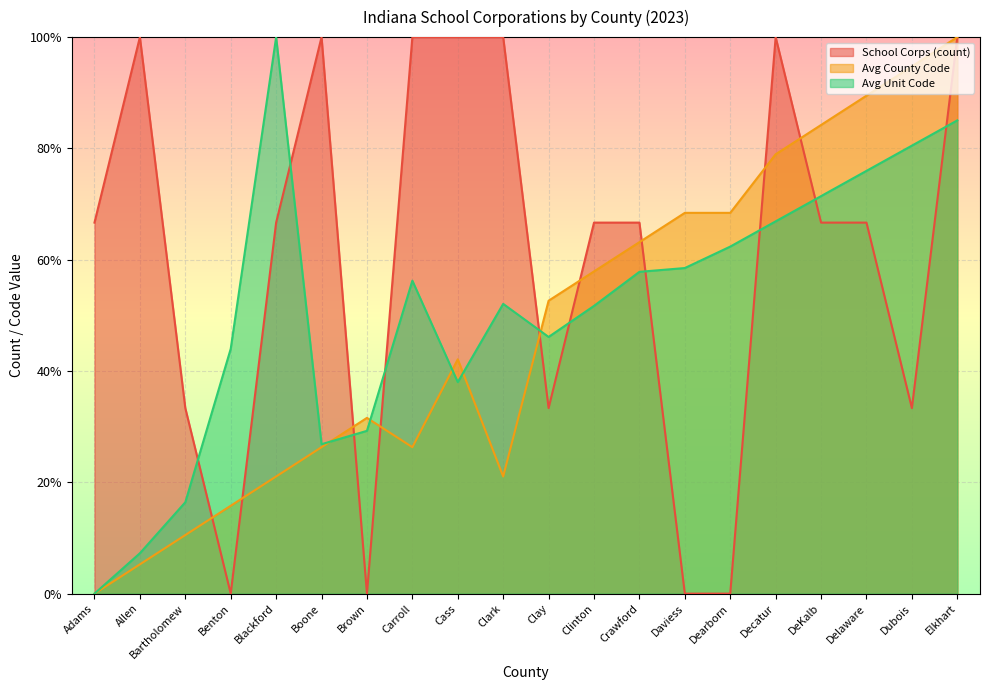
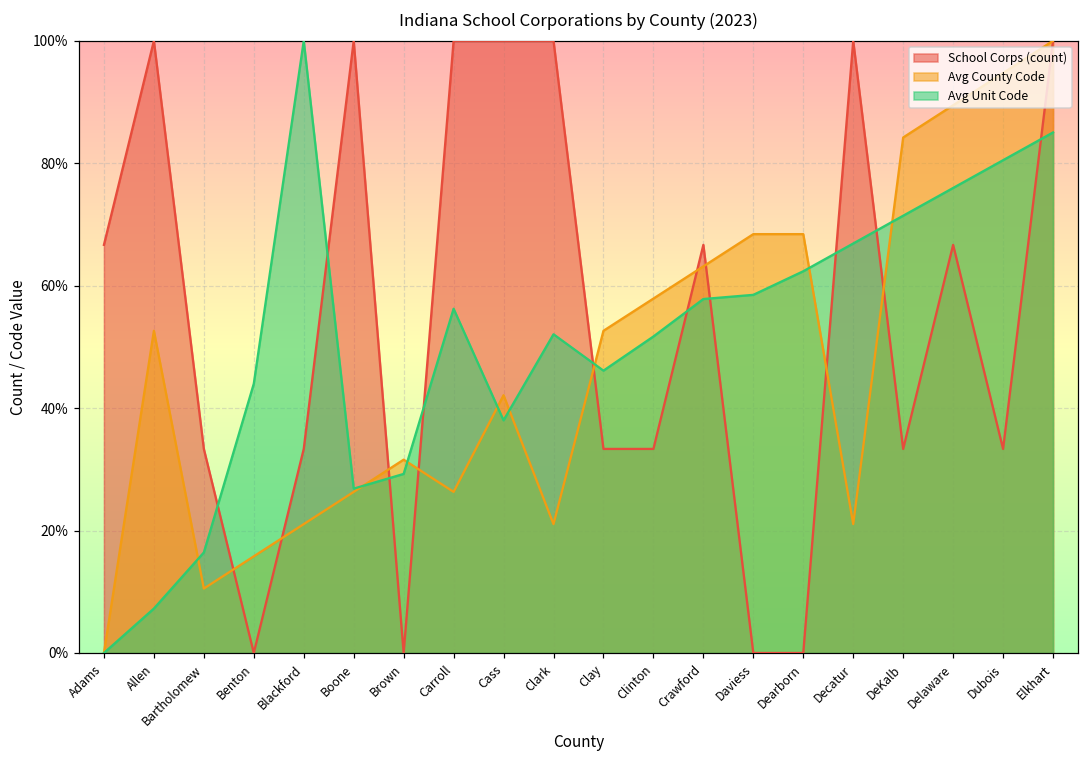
Avg County Code, Allen: 5% -> 53%
School Corps (count), Blackford: 67% -> 33%
School Corps (count), Clinton: 67% -> 33%
Avg County Code, Decatur: 79% -> 21%
School Corps (count), DeKalb: 67% -> 33%
